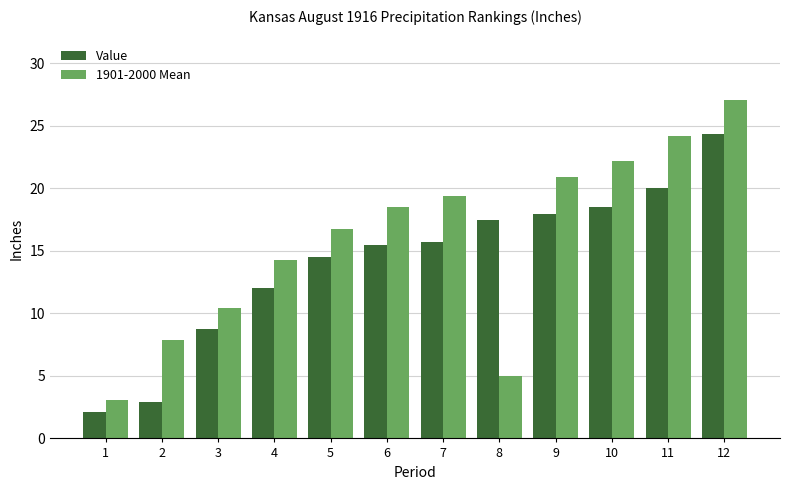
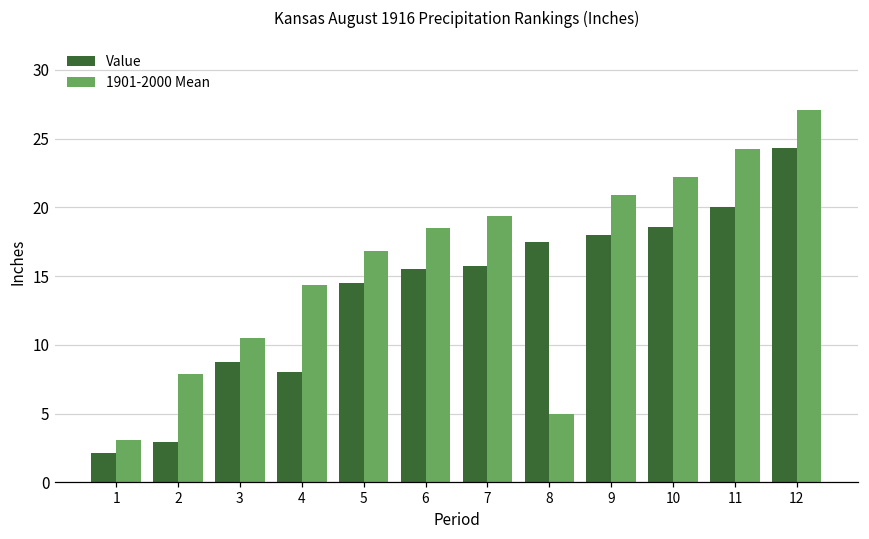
Value, 4: 12.1 -> 8.0
